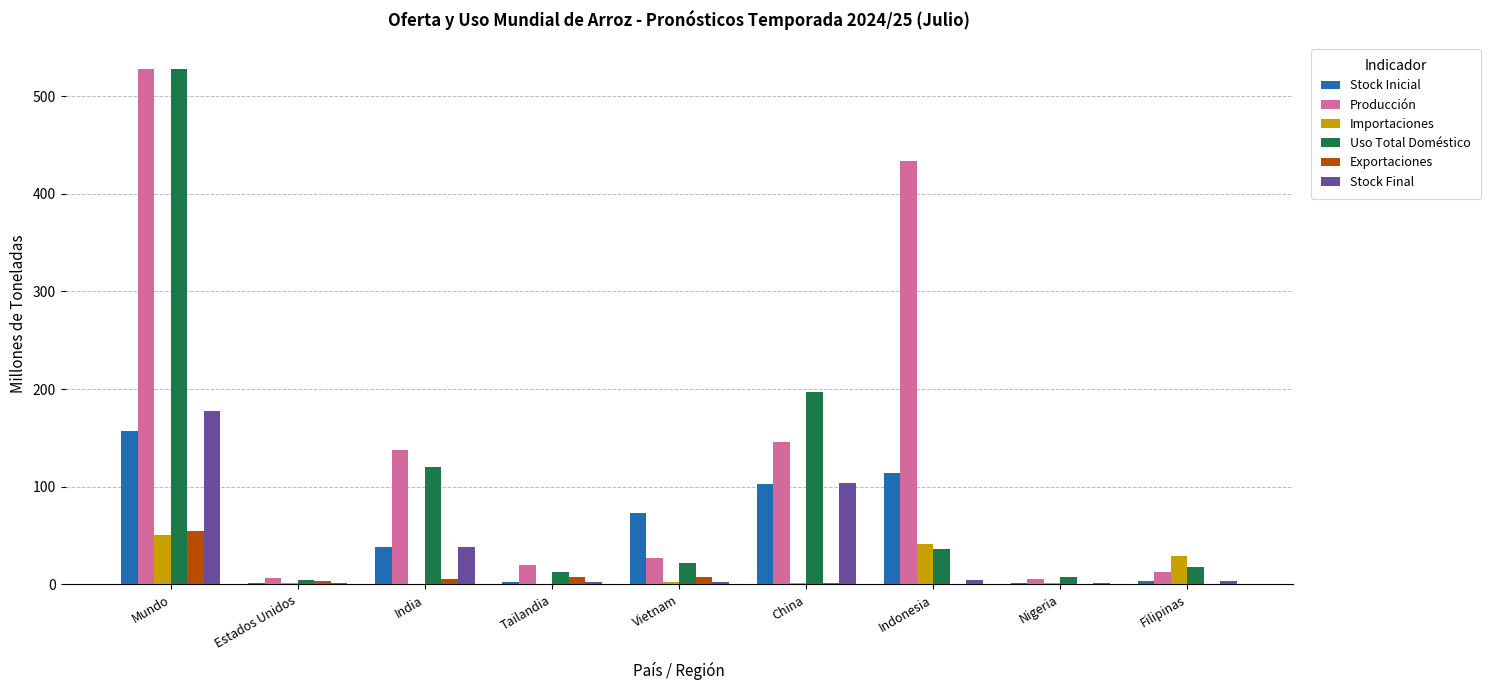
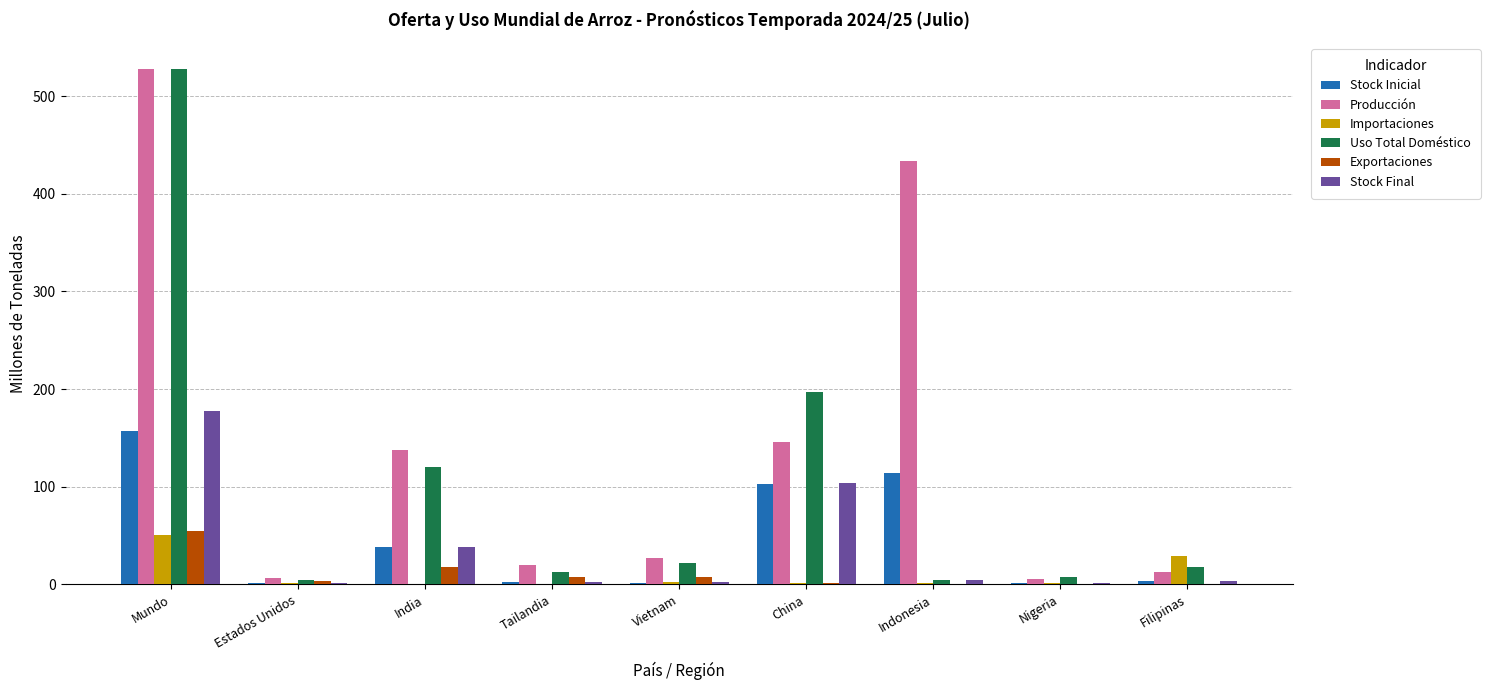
Exportaciones, India: 10 -> 20
Stock Inicial, Vietnam: 70 -> 0
Importaciones, Indonesia: 40 -> 0
Uso Total Doméstico, Indonesia: 40 -> 0
